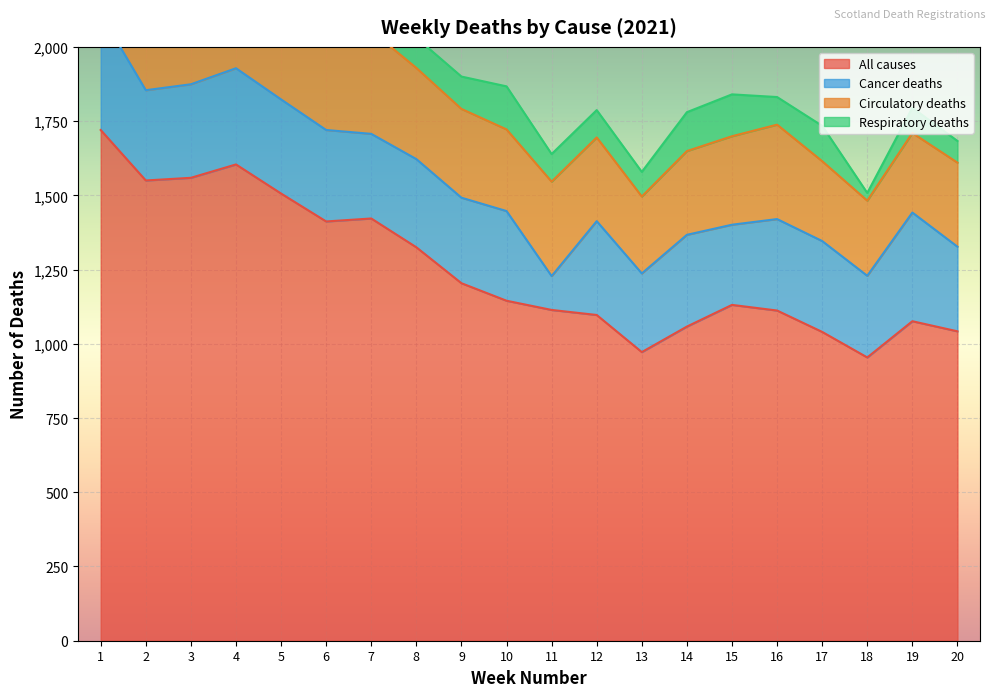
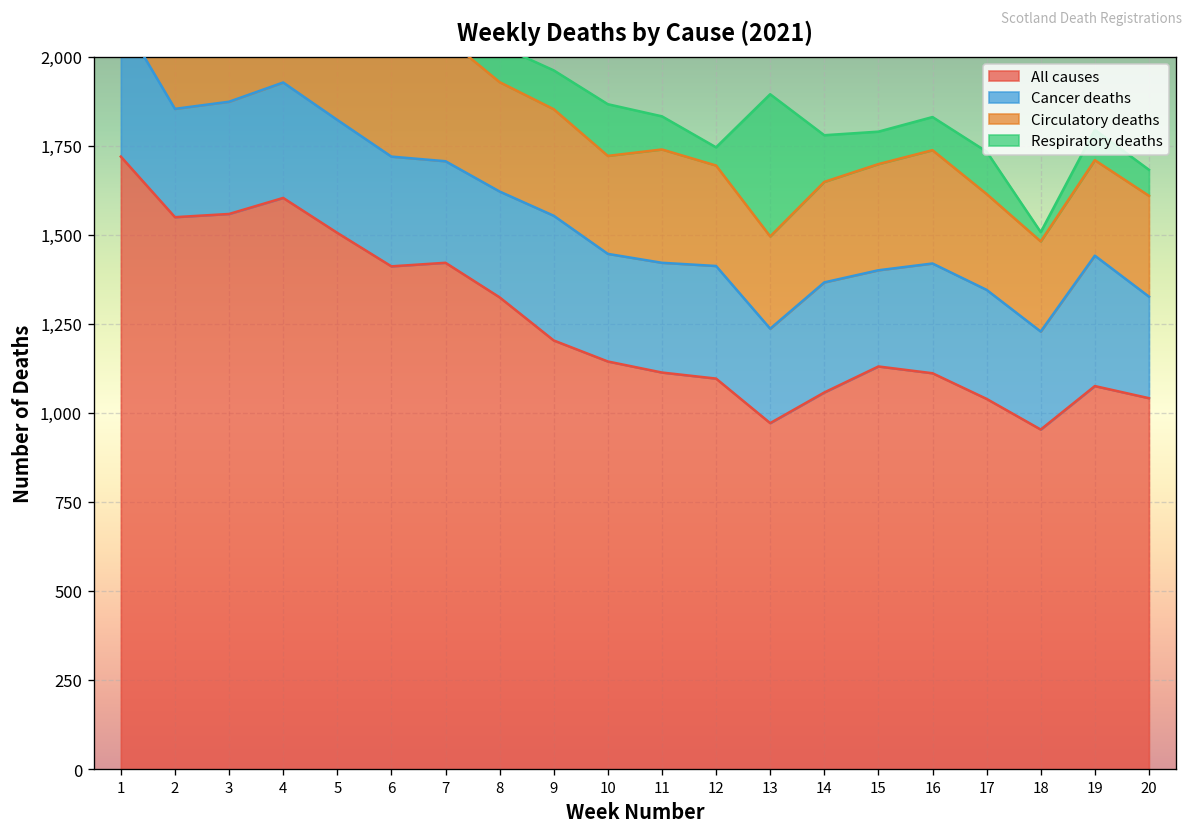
Cancer deaths, 9: 290 -> 350
Cancer deaths, 11: 110 -> 310
Respiratory deaths, 12: 90 -> 50
Respiratory deaths, 13: 80 -> 400
Respiratory deaths, 15: 140 -> 90
